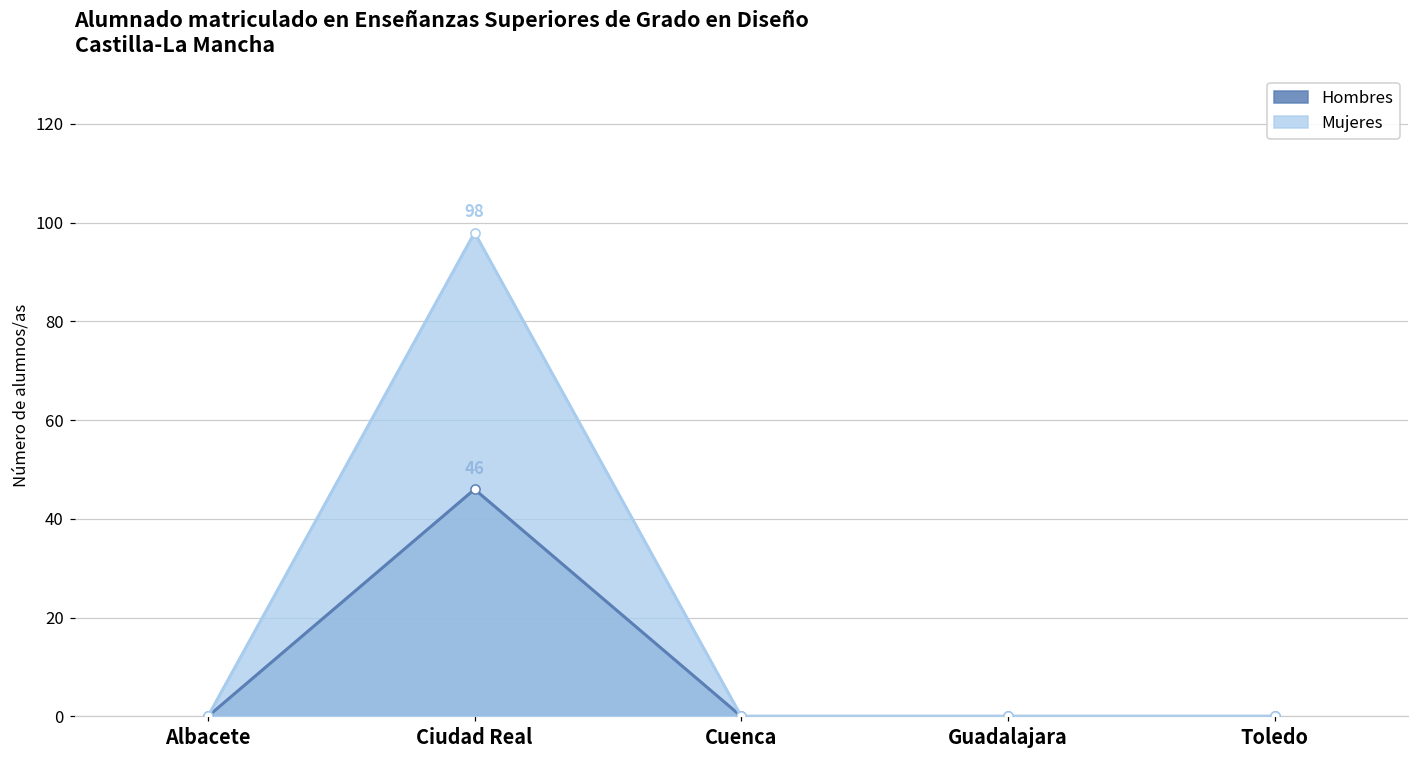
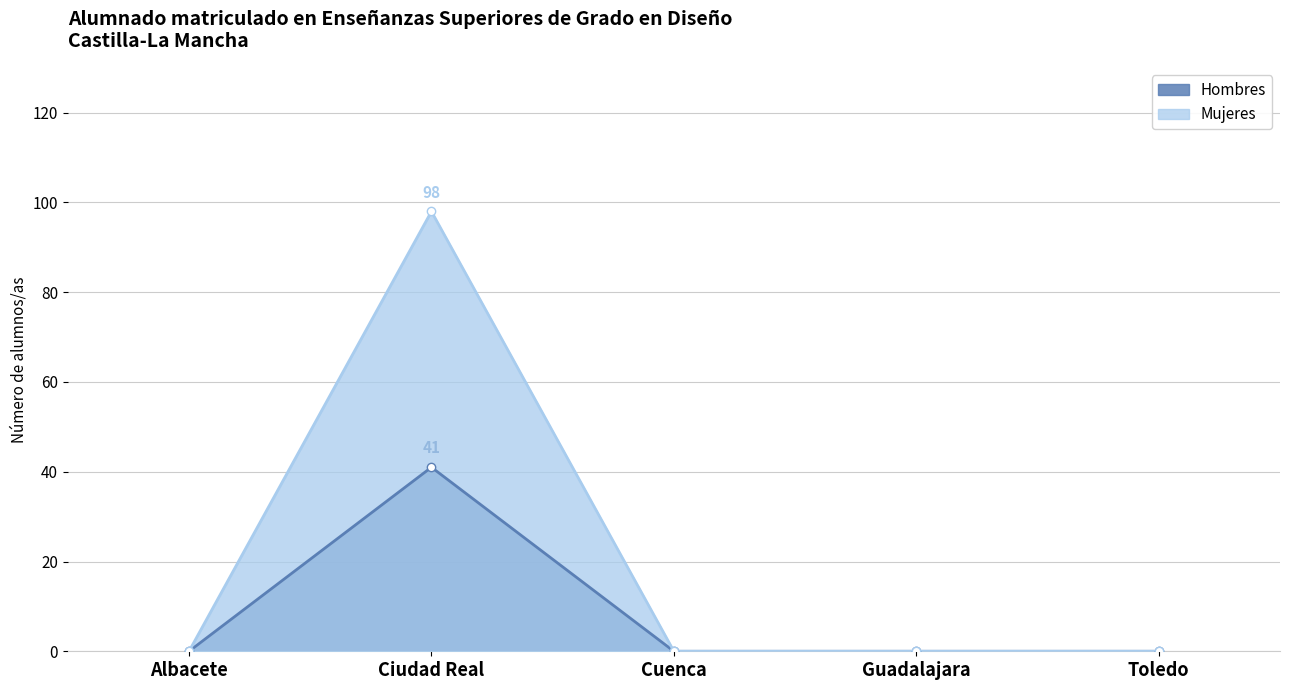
Hombres, Ciudad Real: 46 -> 41
